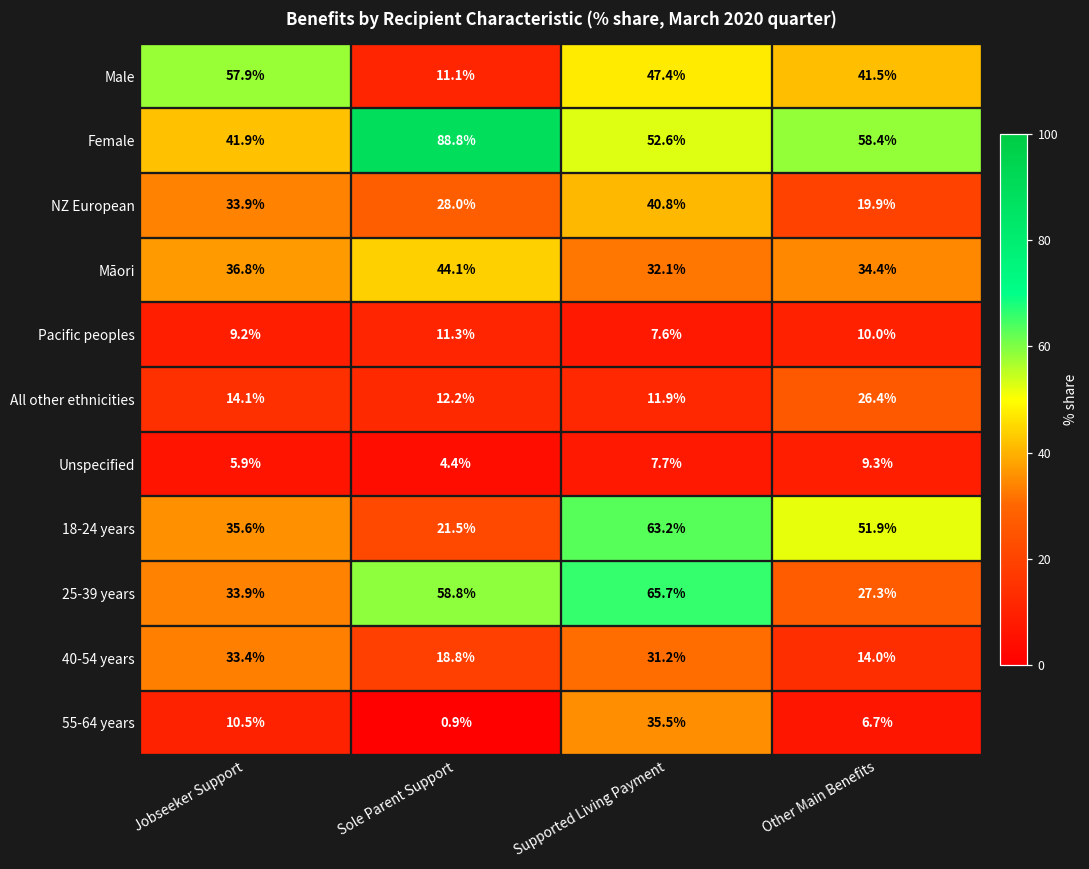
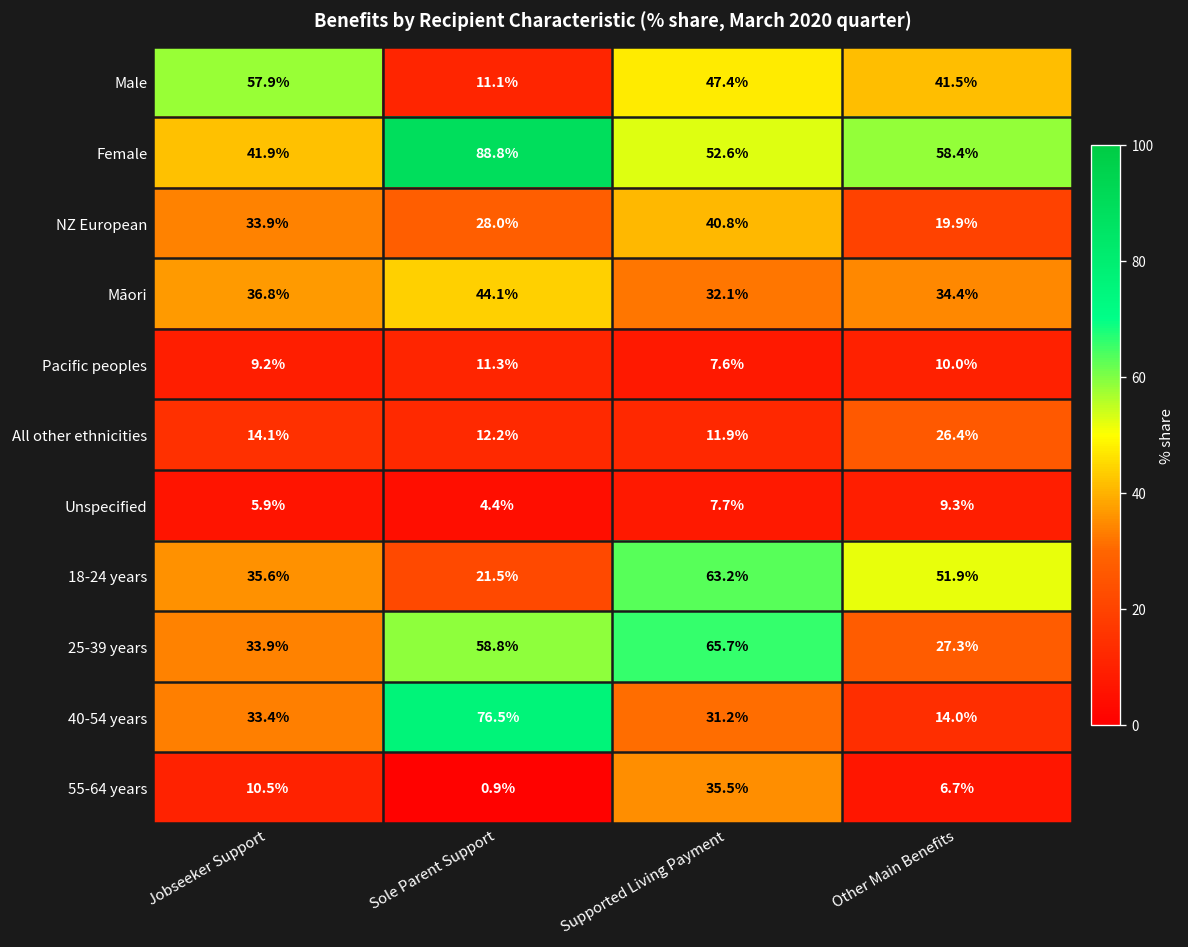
40-54 years, Sole Parent Support: 18.8% -> 76.5%
